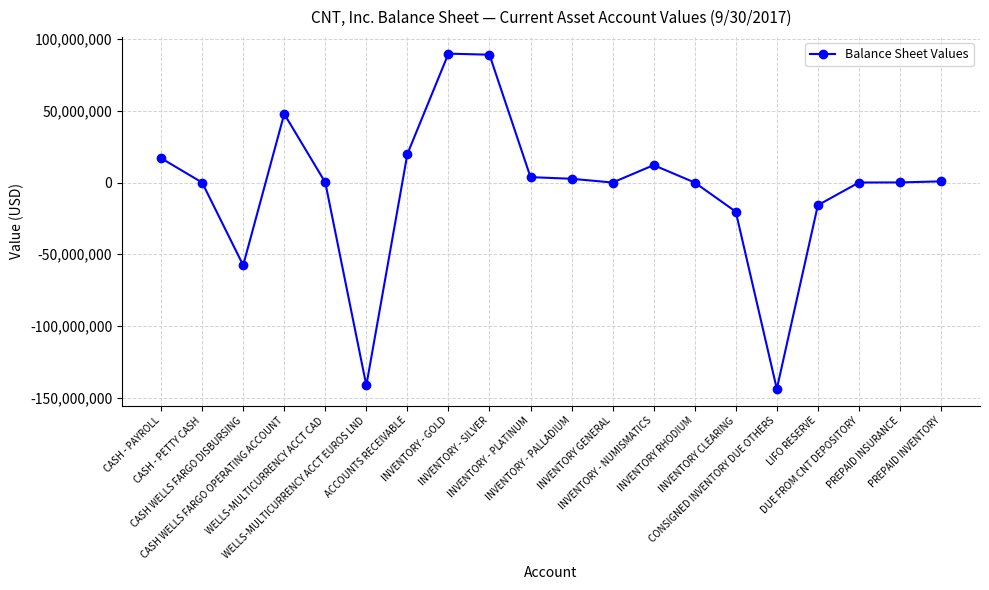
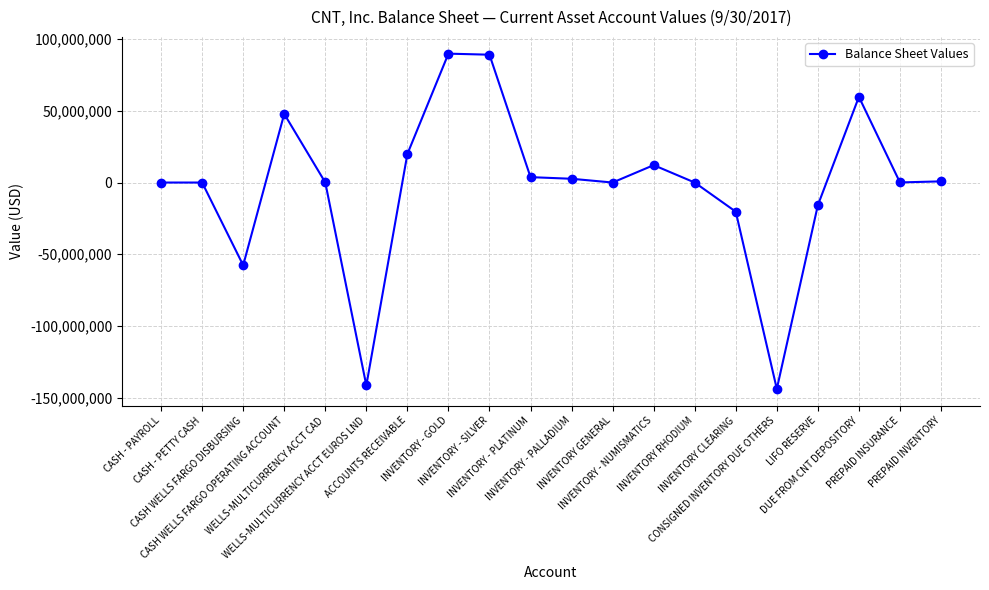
CASH - PAYROLL: 17,000,000 -> 0
DUE FROM CNT DEPOSITORY: 0 -> 60,000,000
